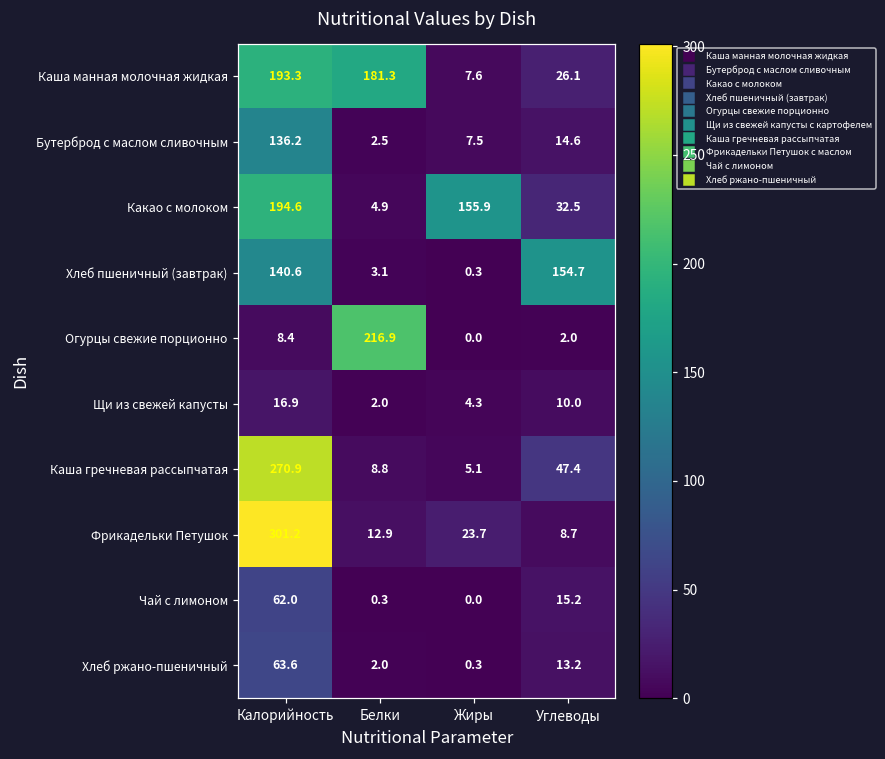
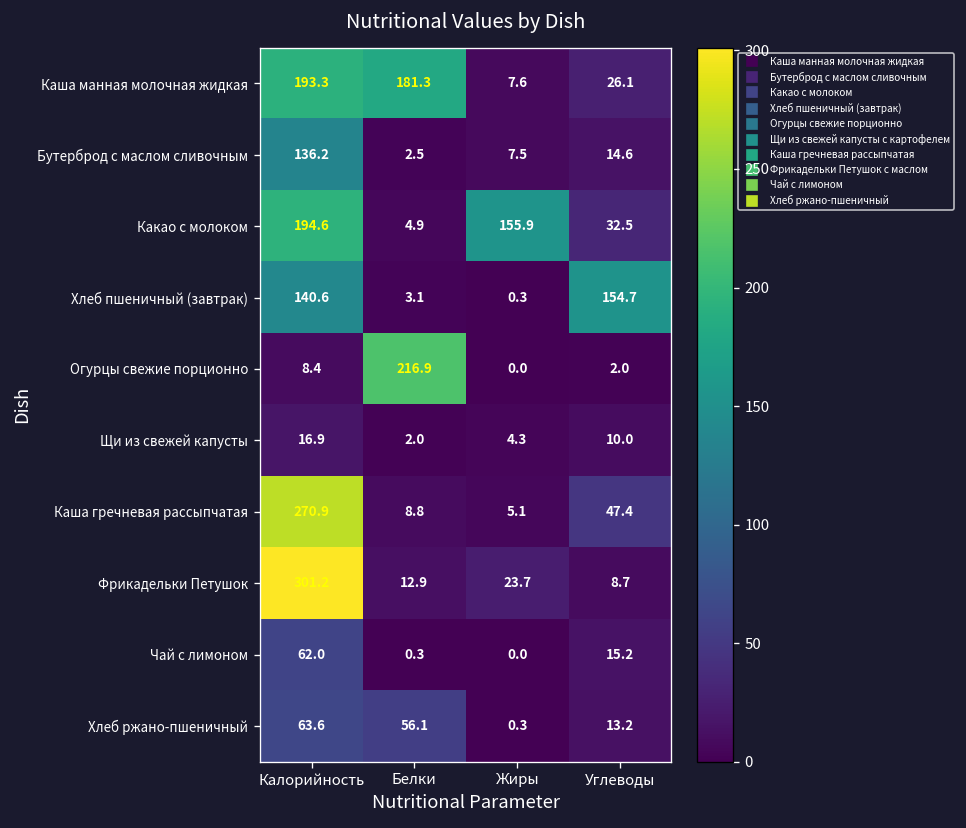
Хлеб ржано-пшеничный, Белки: 2.0 -> 56.1
